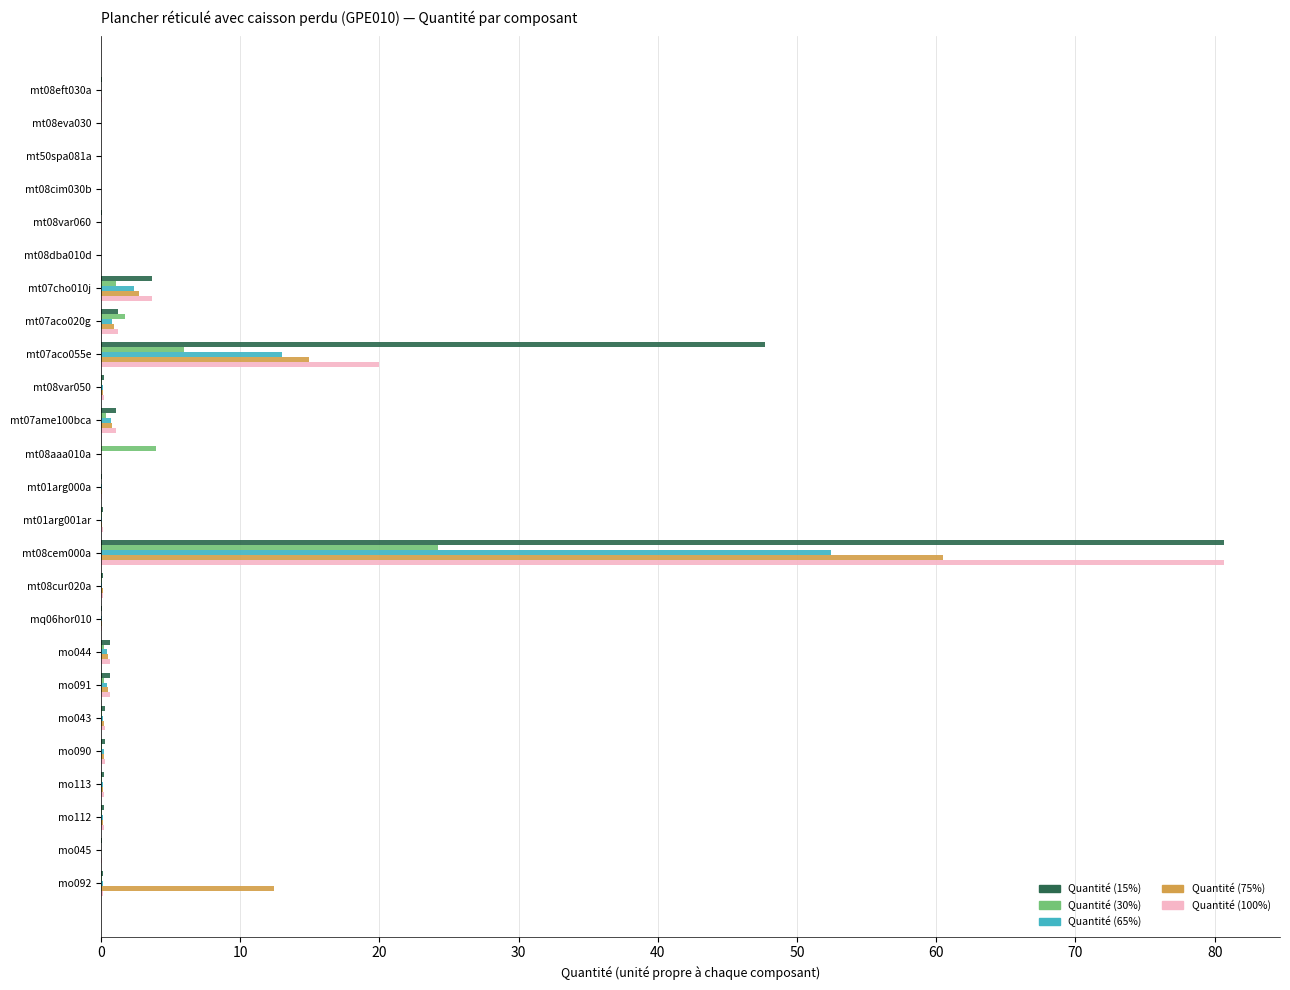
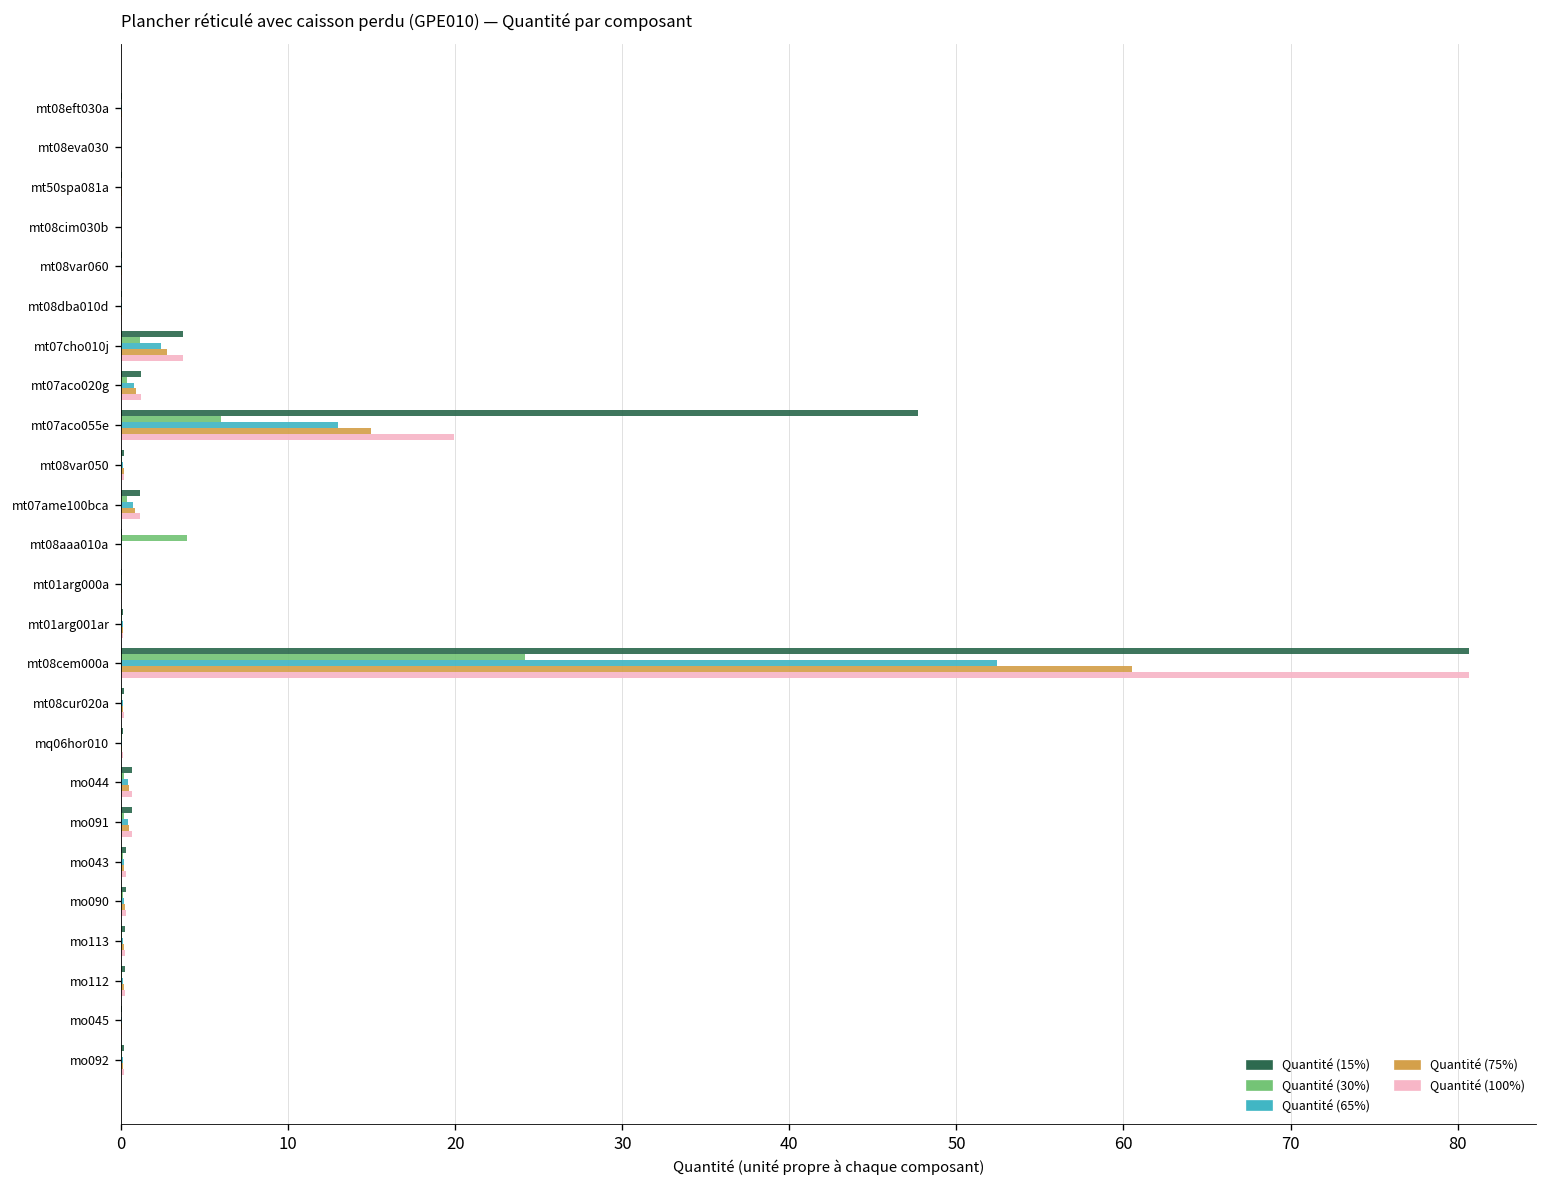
Quantité (30%), mt07aco020g: 1.7 -> 0.4
Quantité (75%), mo092: 12.5 -> 0.1
